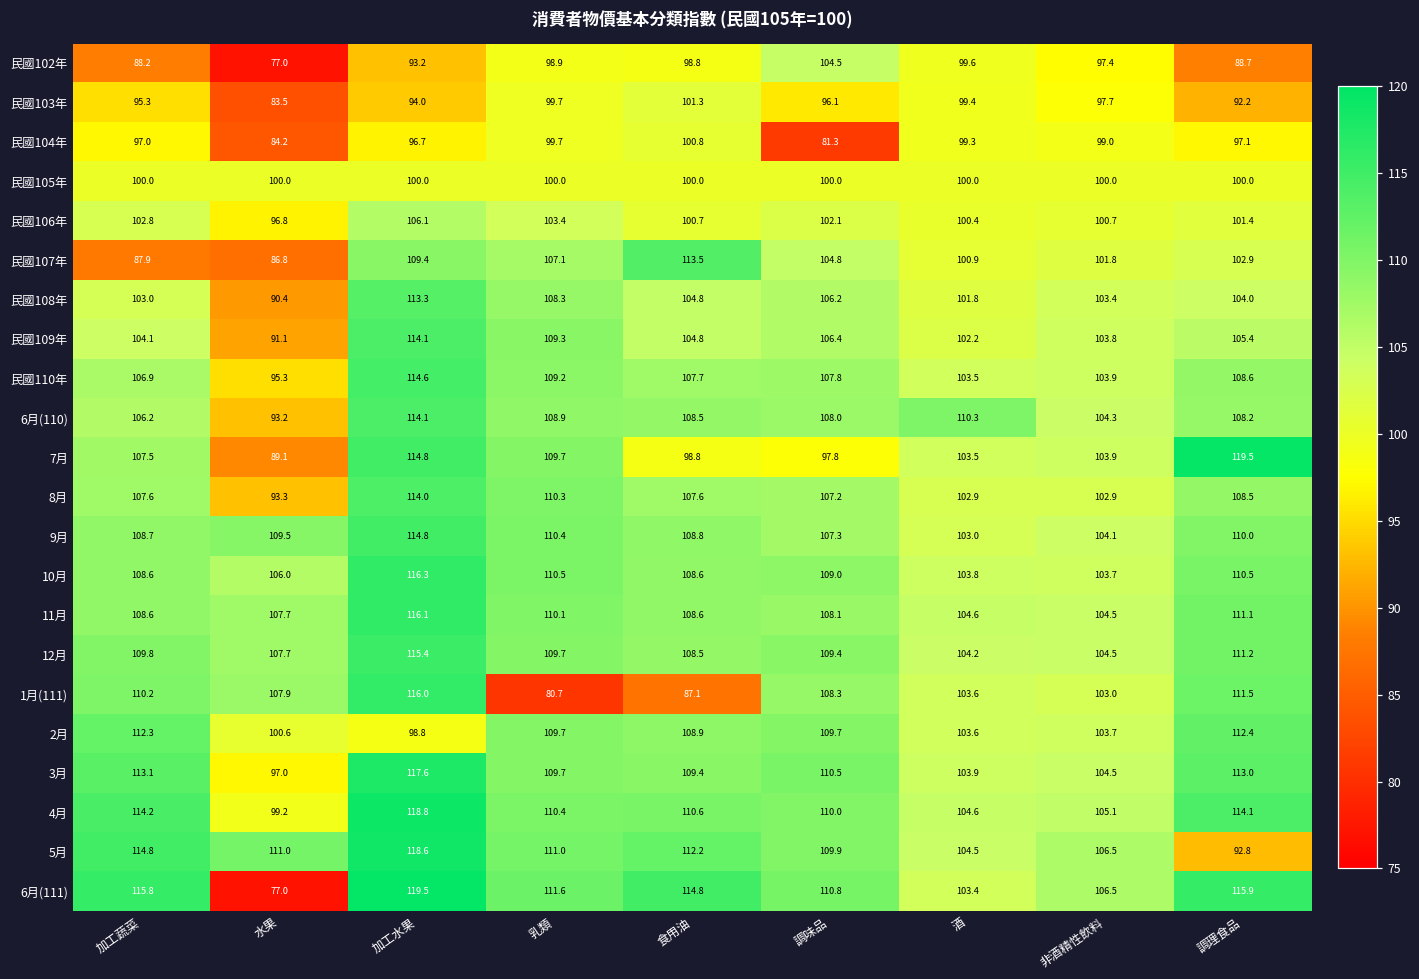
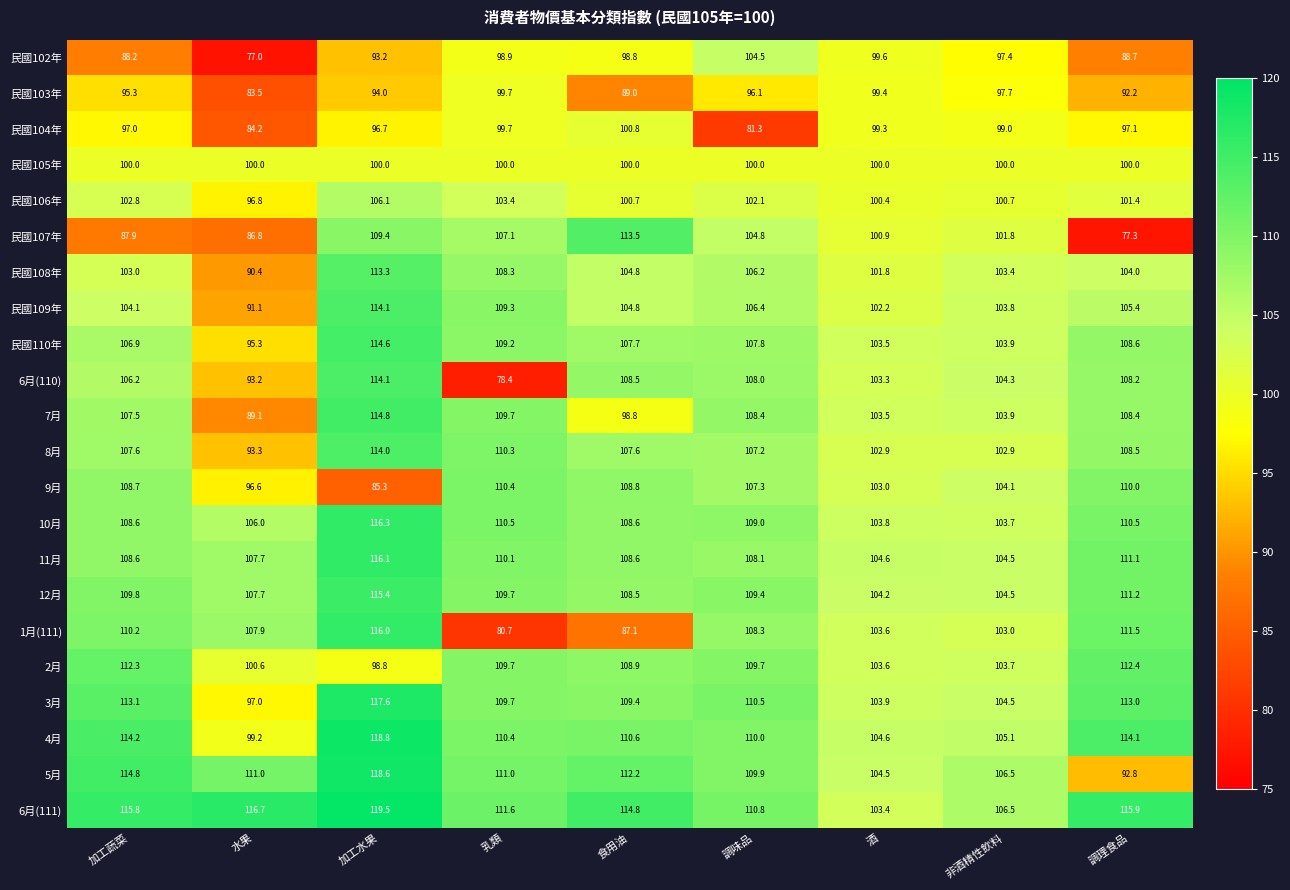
民國103年, 食用油: 101.3 -> 89.0
民國107年, 調理食品: 102.9 -> 77.3
6月(110), 乳類: 108.9 -> 78.4
6月(110), 酒: 110.3 -> 103.3
7月, 調味品: 97.8 -> 108.4
7月, 調理食品: 119.5 -> 108.4
9月, 水果: 109.5 -> 96.6
9月, 加工水果: 114.8 -> 85.3
6月(111), 水果: 77.0 -> 116.7
